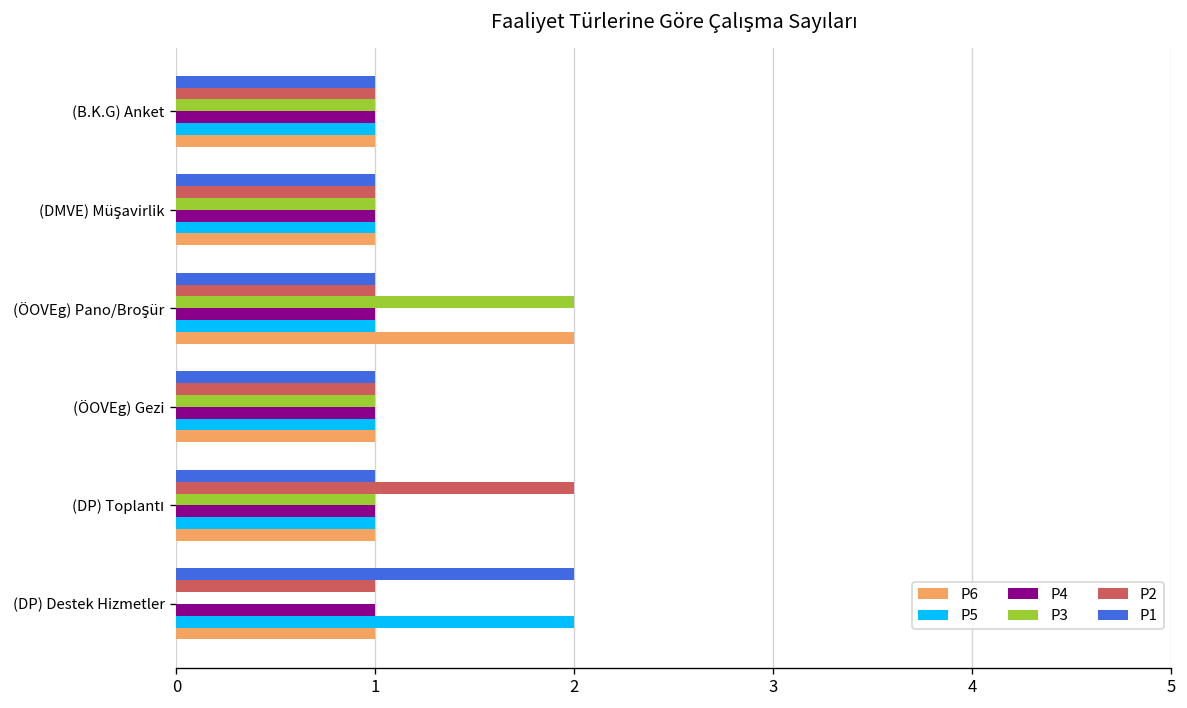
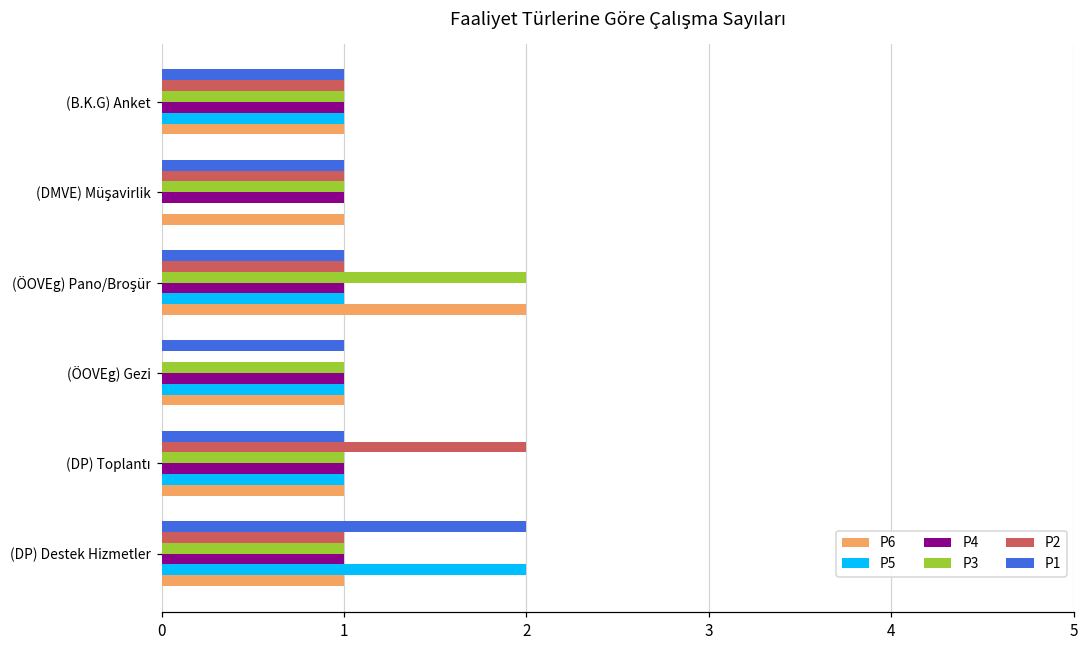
P5, (DMVE) Müşavirlik: 1 -> 0
P2, (ÖOVEg) Gezi: 1 -> 0
P3, (DP) Destek Hizmetler: 0 -> 1
